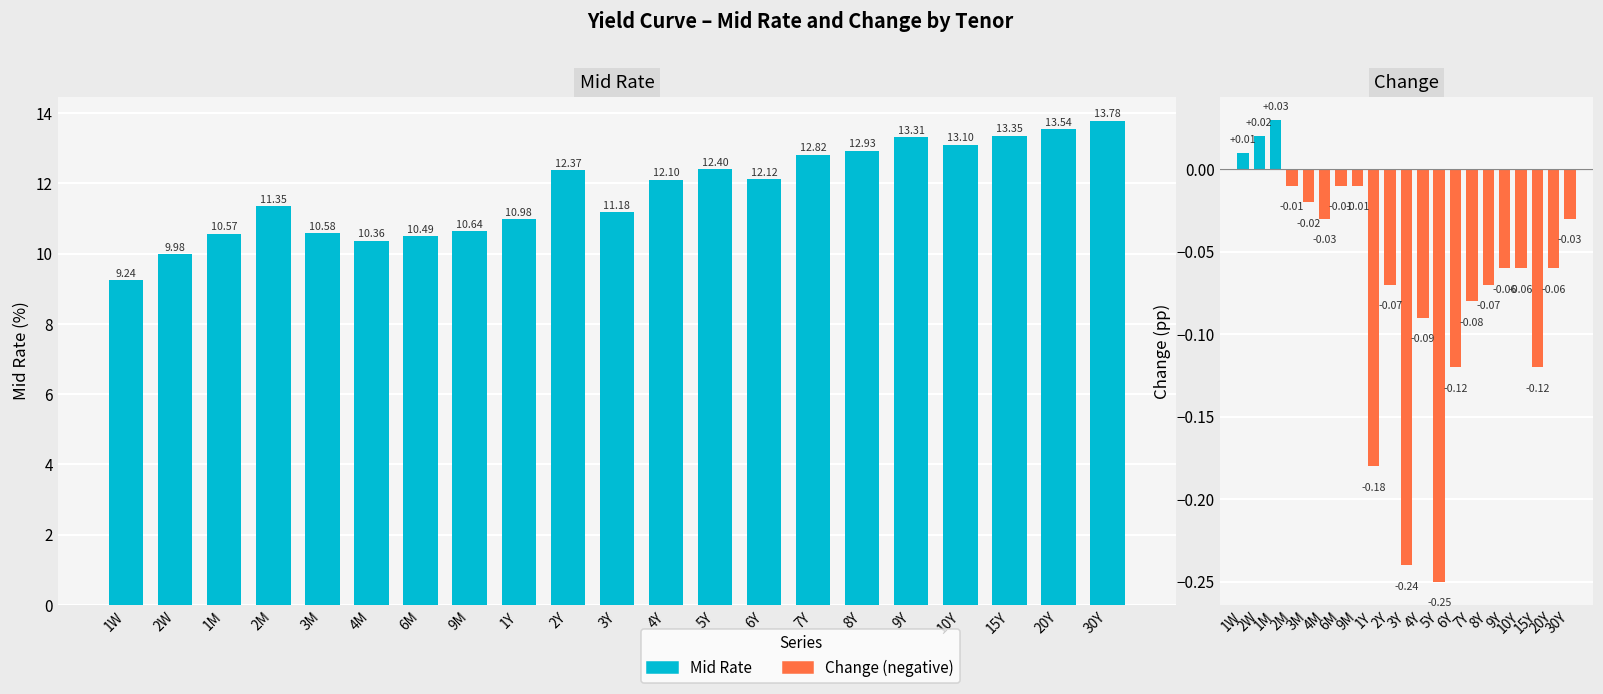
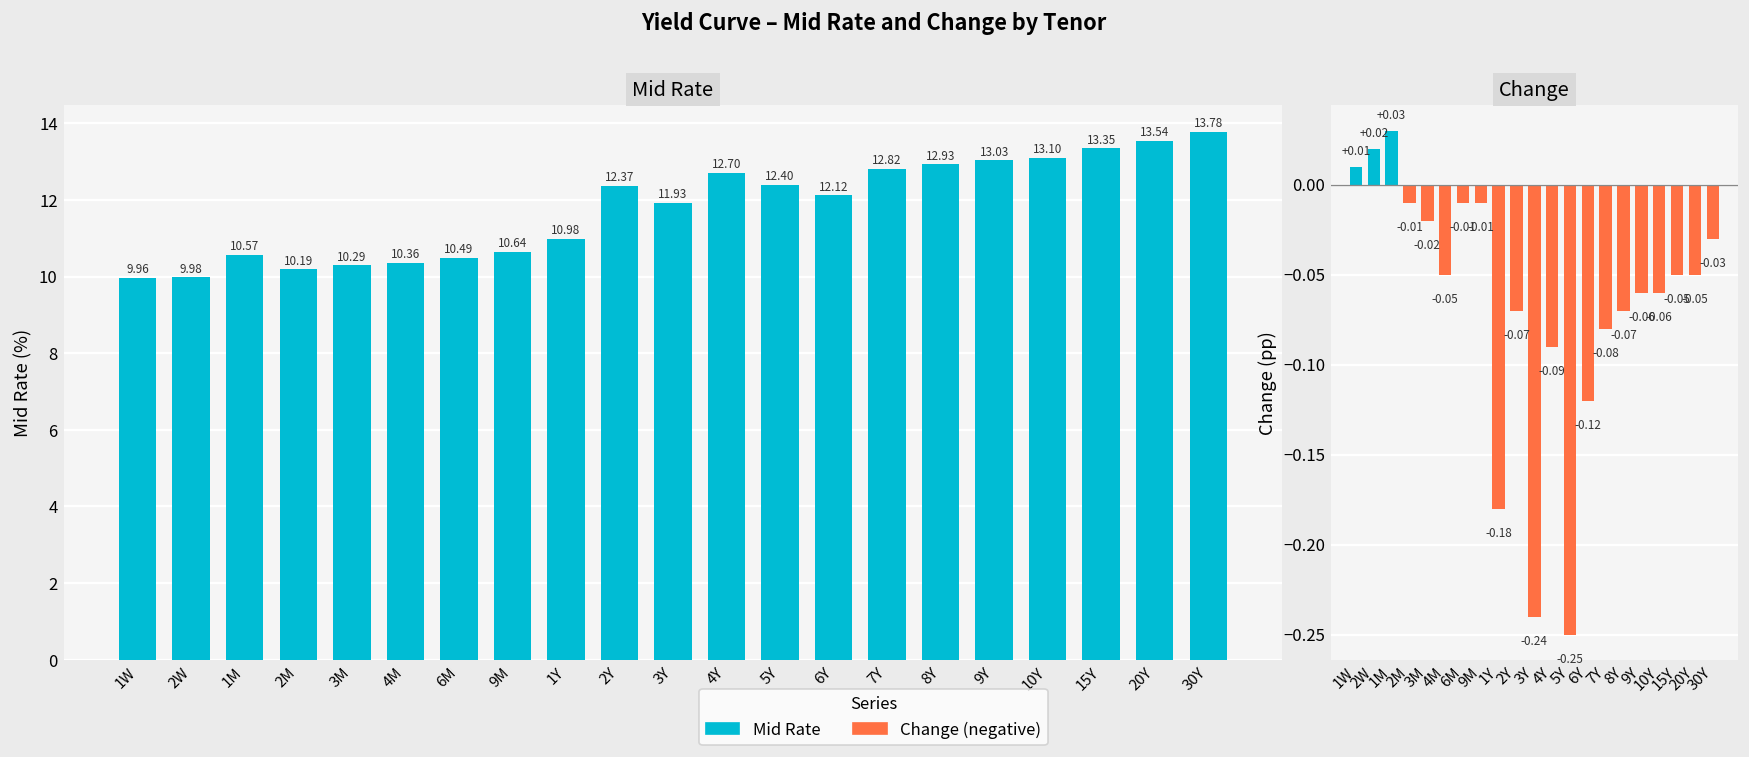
Mid Rate, 1W: 9.24 -> 9.96
Mid Rate, 2M: 11.35 -> 10.19
Mid Rate, 3M: 10.58 -> 10.29
Mid Rate, 3Y: 11.18 -> 11.93
Mid Rate, 4Y: 12.10 -> 12.70
Mid Rate, 9Y: 13.31 -> 13.03
Change, 4M: -0.03 -> -0.05
Change, 15Y: -0.12 -> -0.05
Change, 20Y: -0.06 -> -0.05
